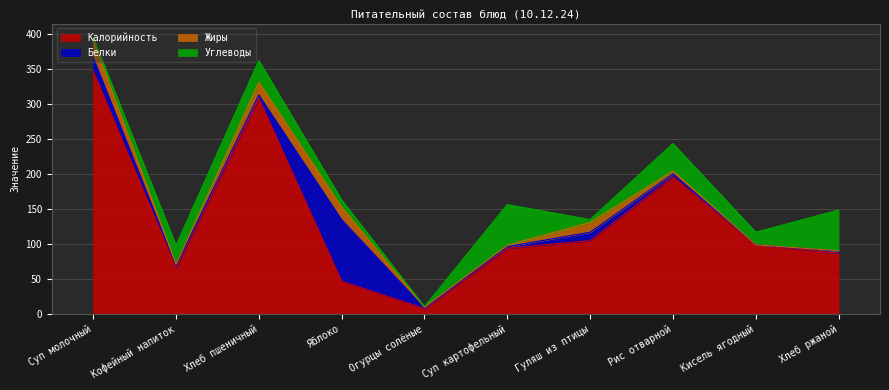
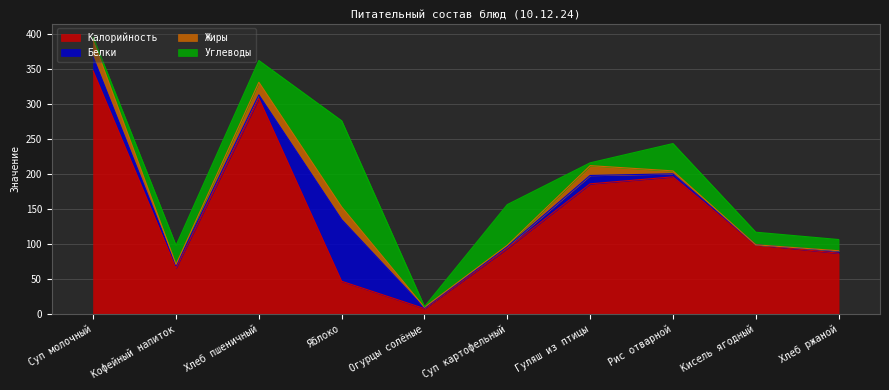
Углеводы, Яблоко: 10 -> 120
Калорийность, Гуляш из птицы: 110 -> 190
Углеводы, Хлеб ржаной: 60 -> 20
